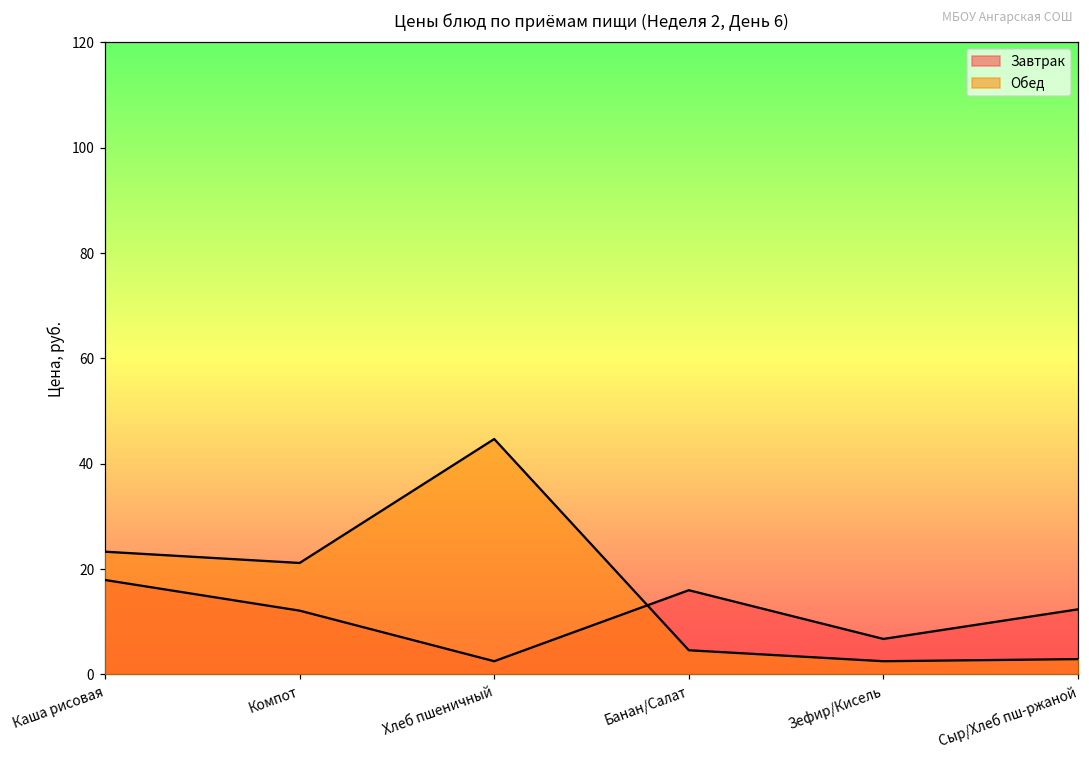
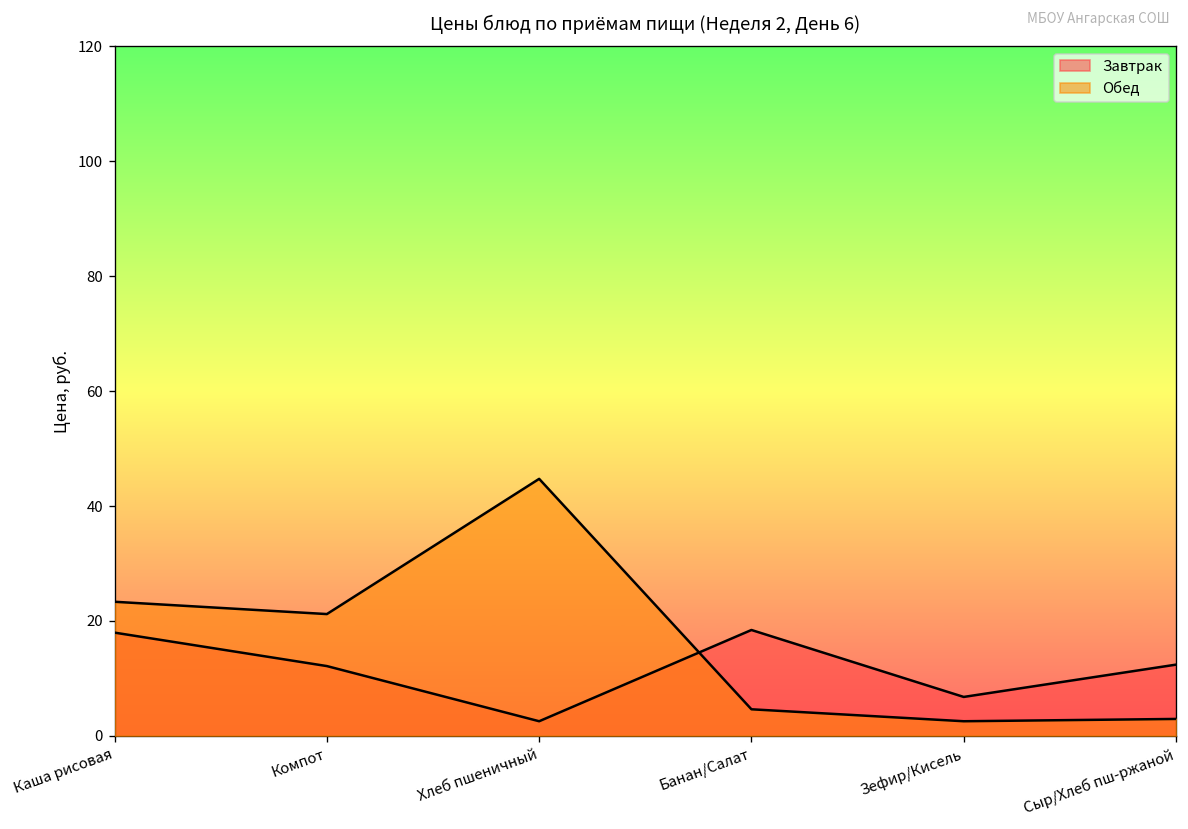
Завтрак, Банан/Салат: 16 -> 18
